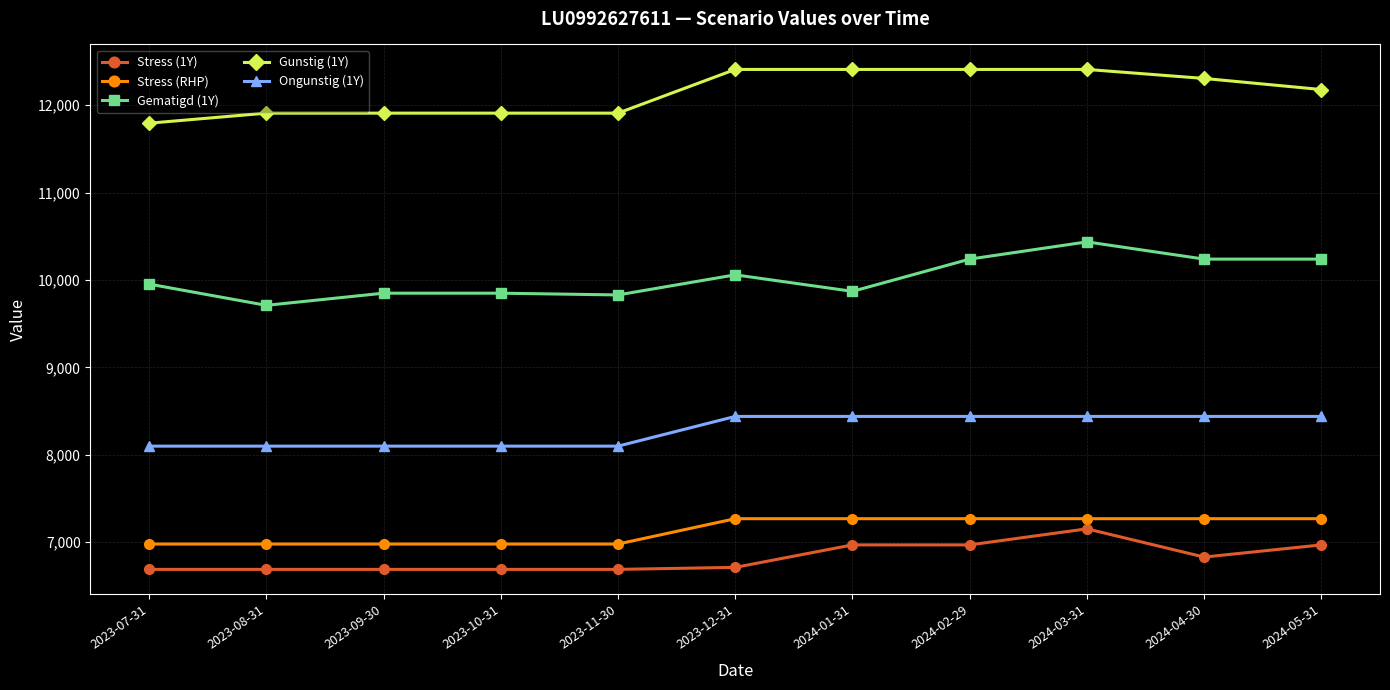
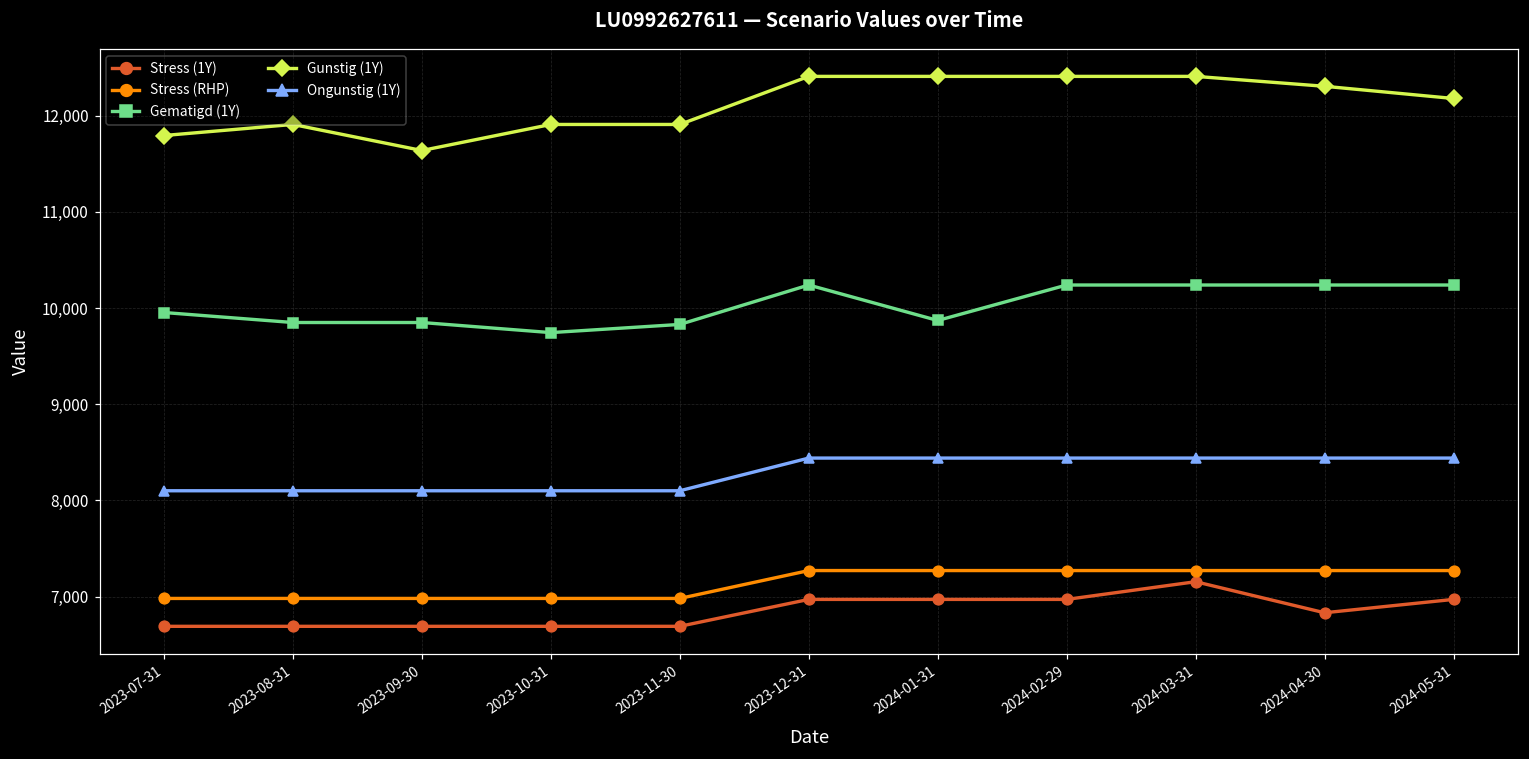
Gematigd (1Y), 2023-08-31: 9,700 -> 9,900
Gunstig (1Y), 2023-09-30: 11,900 -> 11,600
Gematigd (1Y), 2023-10-31: 9,900 -> 9,700
Stress (1Y), 2023-12-31: 6,700 -> 7,000
Gematigd (1Y), 2023-12-31: 10,100 -> 10,200
Gematigd (1Y), 2024-03-31: 10,400 -> 10,200
